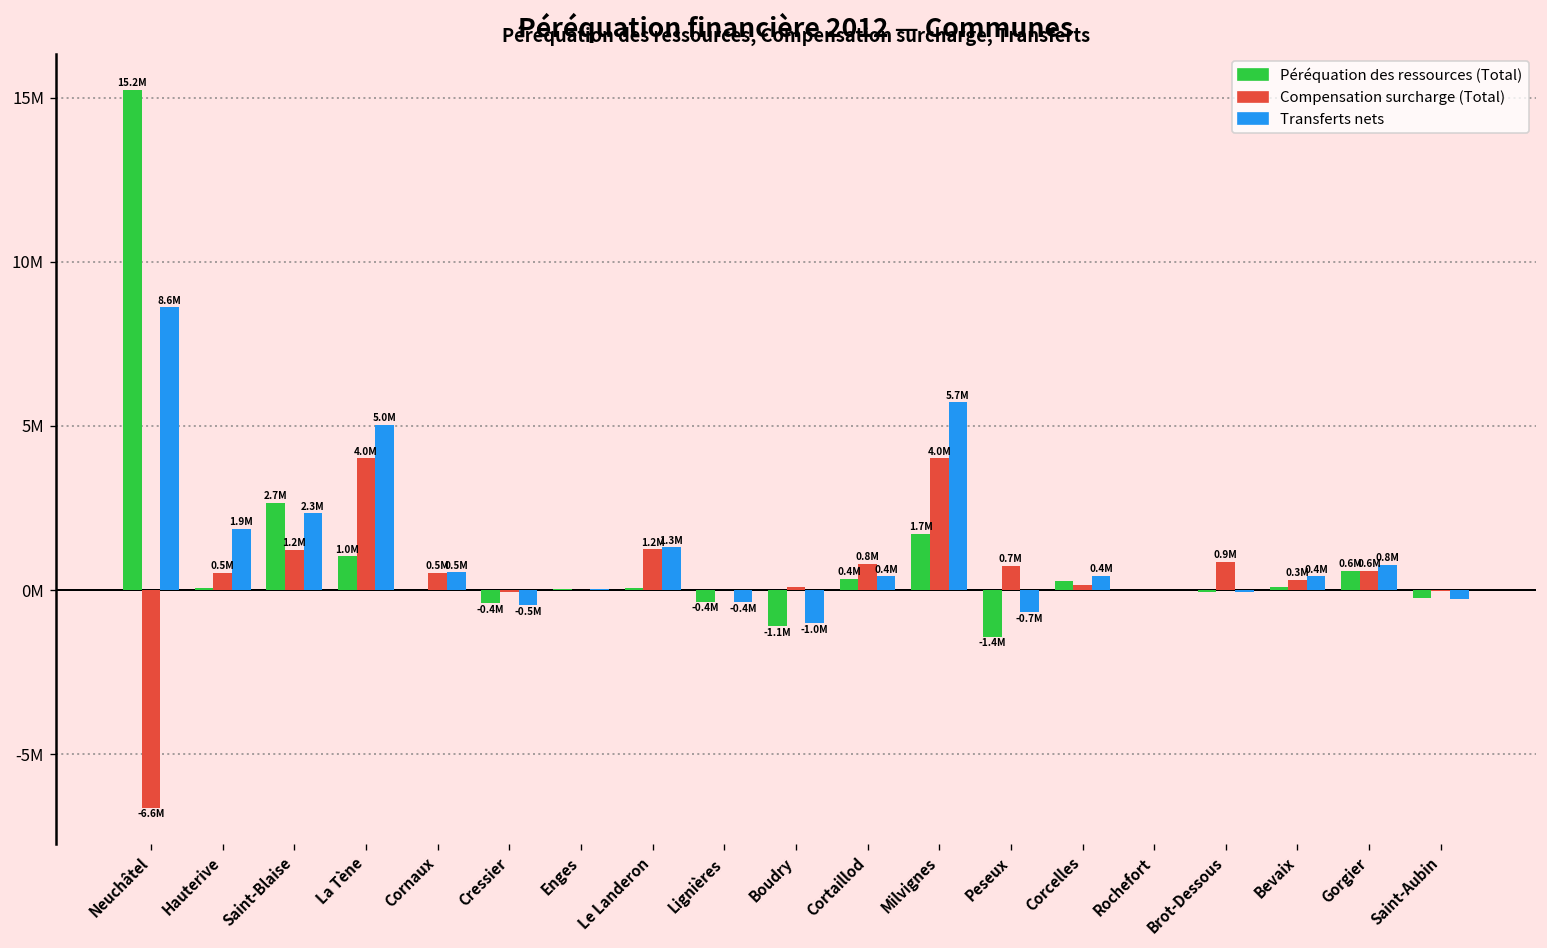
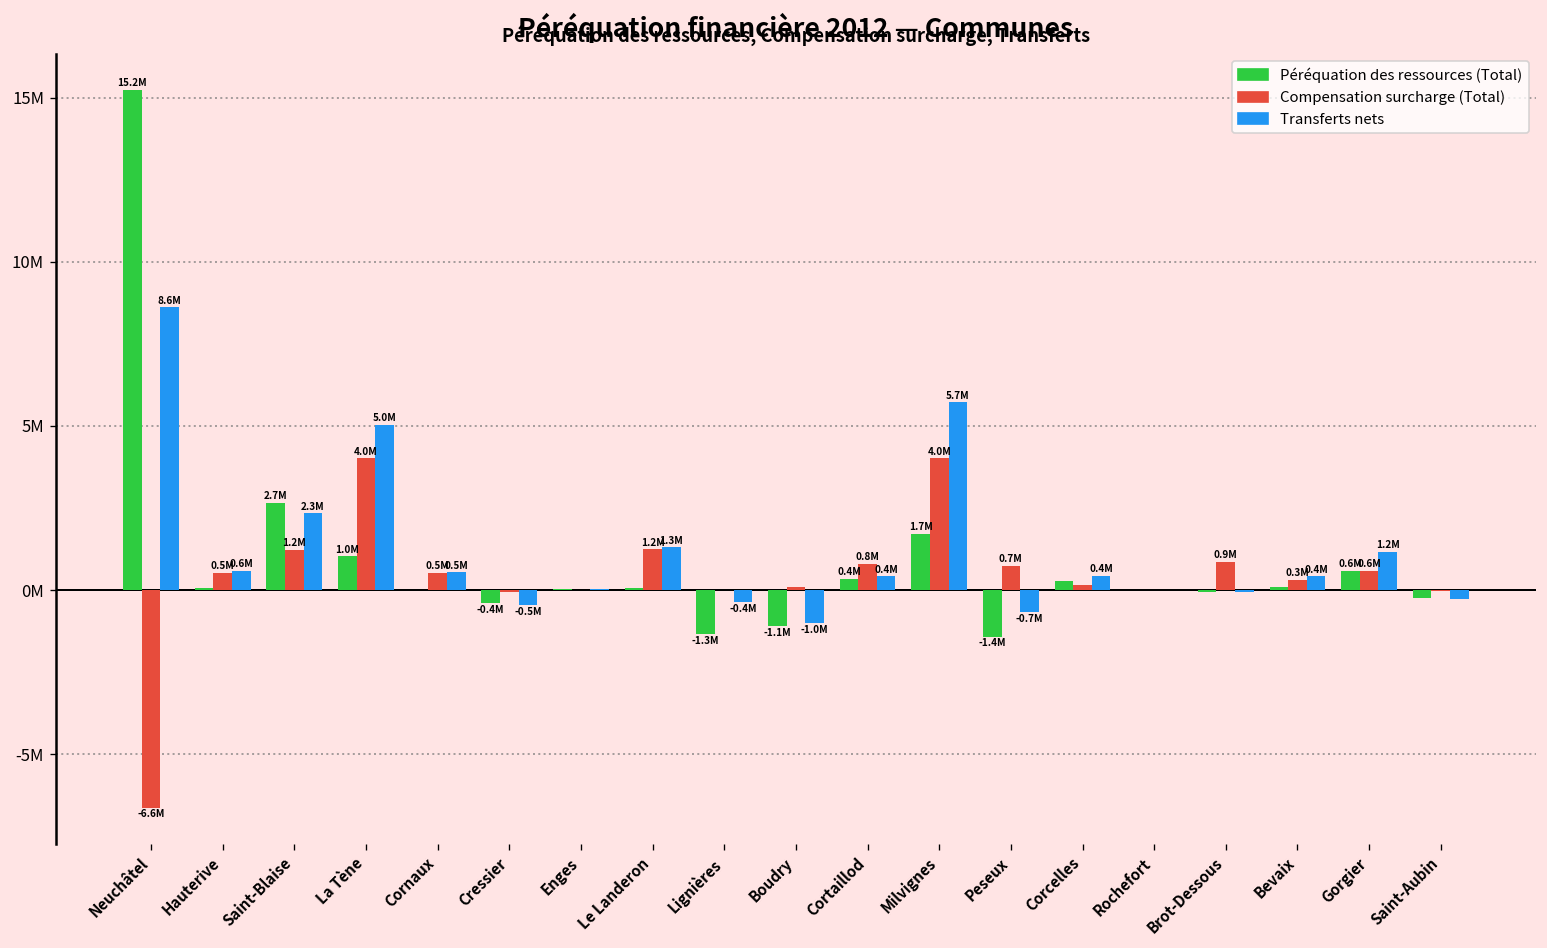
Transferts nets, Hauterive: 1.9M -> 0.6M
Péréquation des ressources (Total), Lignières: -0.4M -> -1.3M
Transferts nets, Gorgier: 0.8M -> 1.2M
